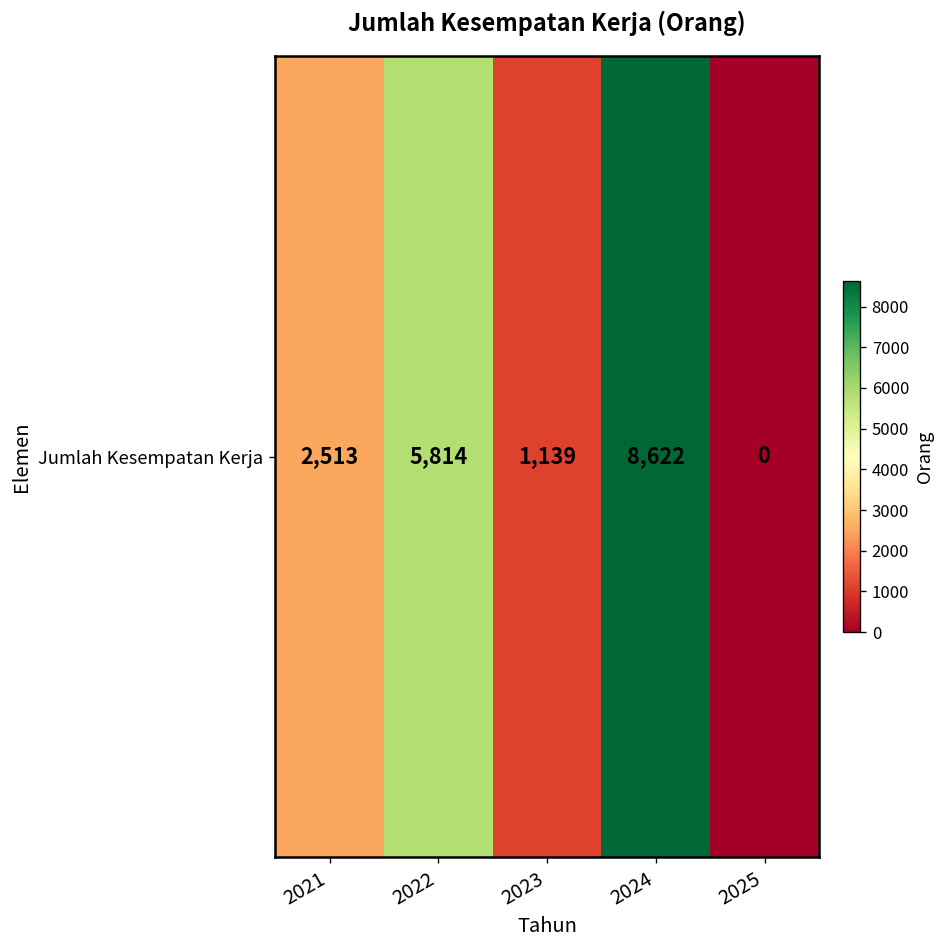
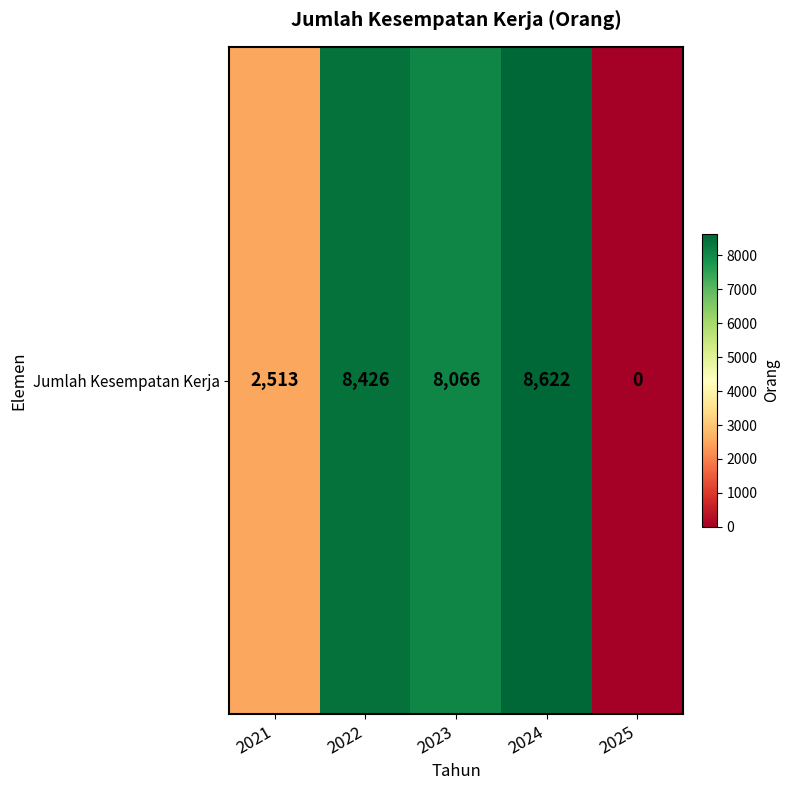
Jumlah Kesempatan Kerja, 2022: 5,814 -> 8,426
Jumlah Kesempatan Kerja, 2023: 1,139 -> 8,066
